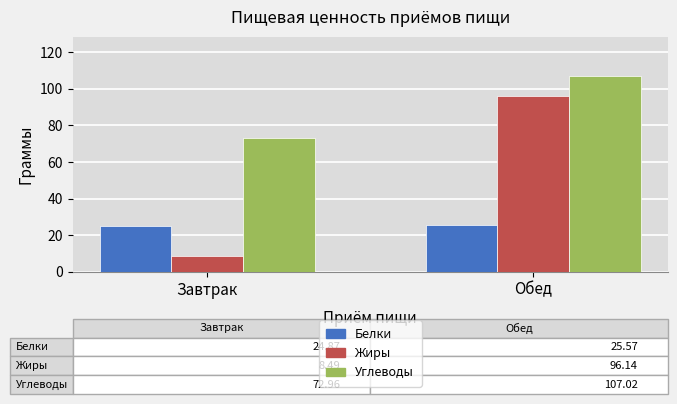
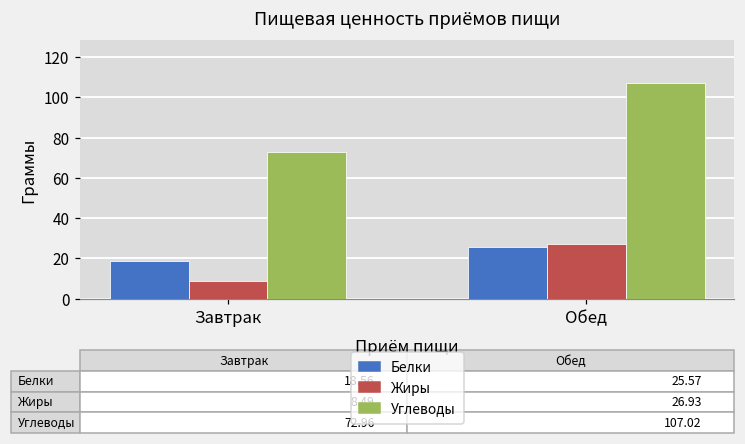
Белки, Завтрак: 25 -> 19
Жиры, Обед: 96.14 -> 26.93
